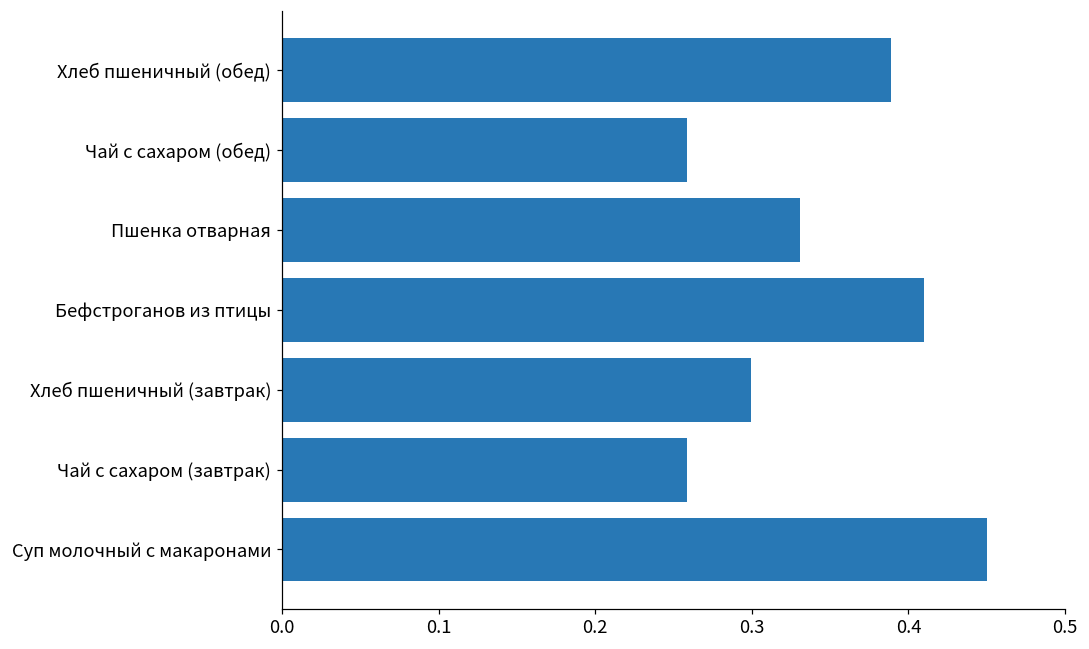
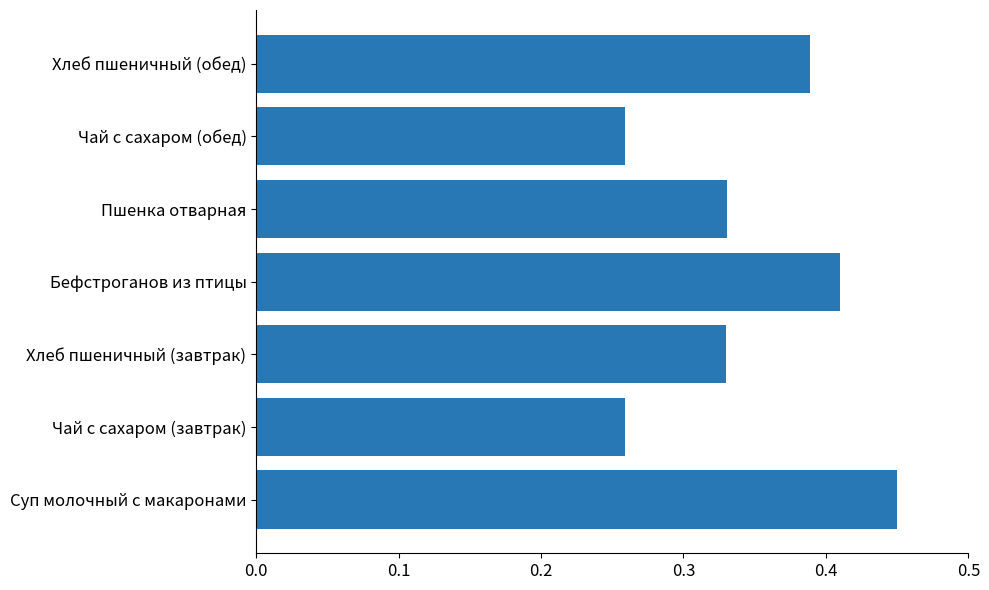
Хлеб пшеничный (завтрак): 0.300 -> 0.330
